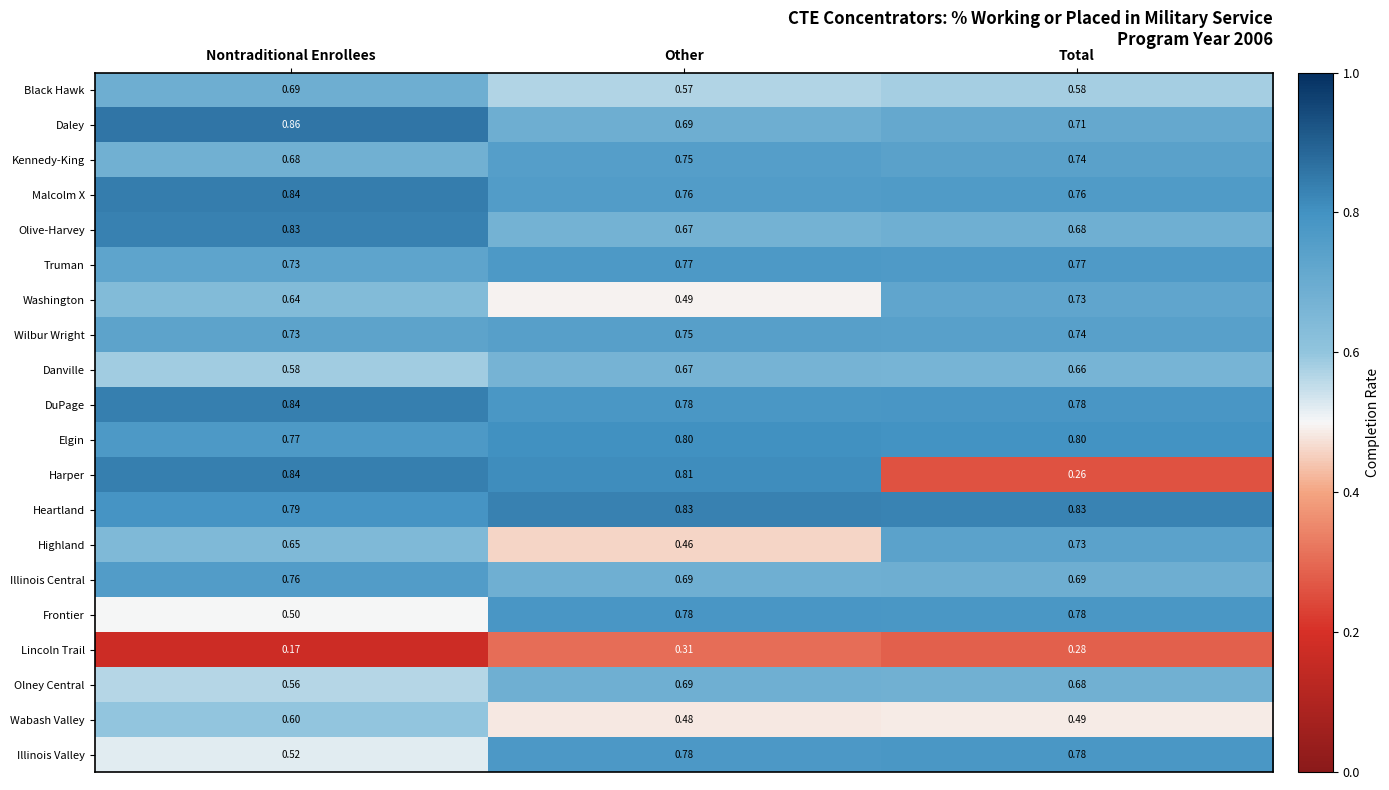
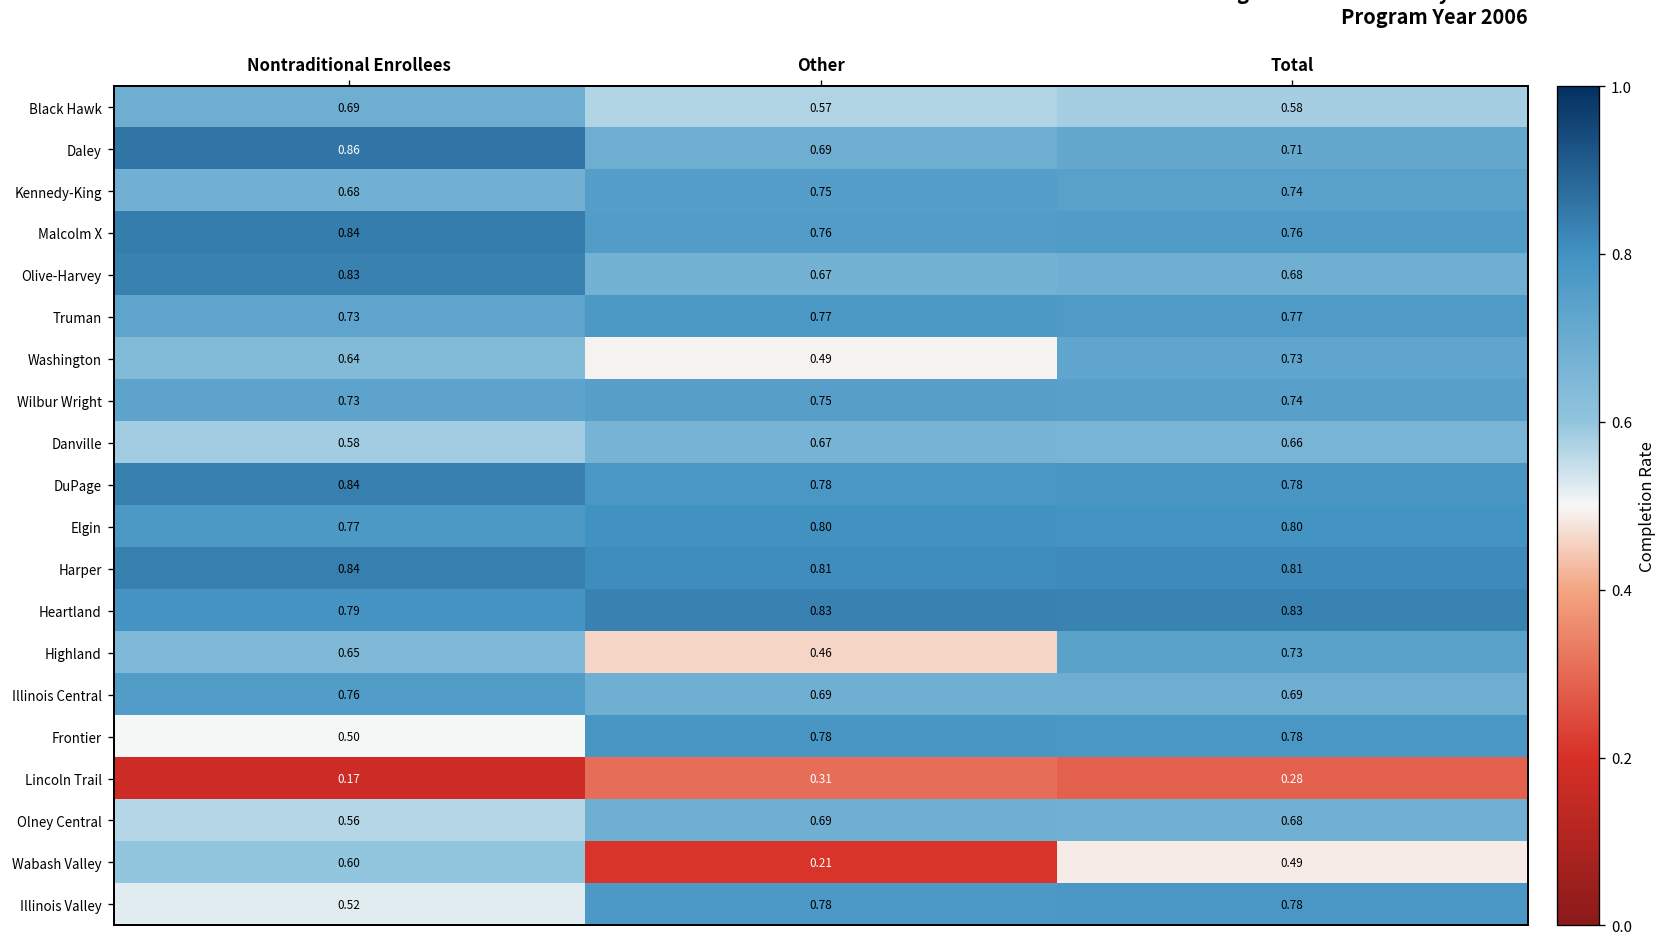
Harper, Total: 0.26 -> 0.81
Wabash Valley, Other: 0.48 -> 0.21
